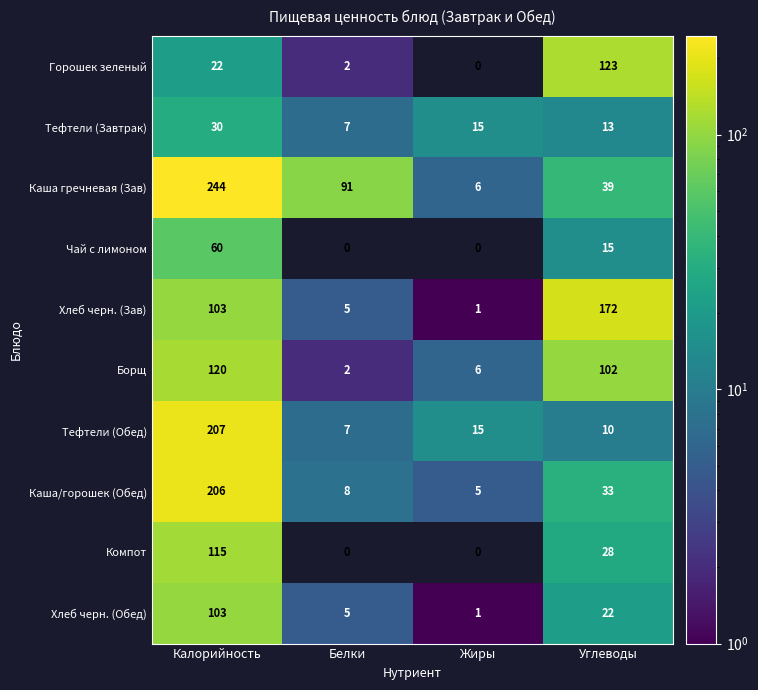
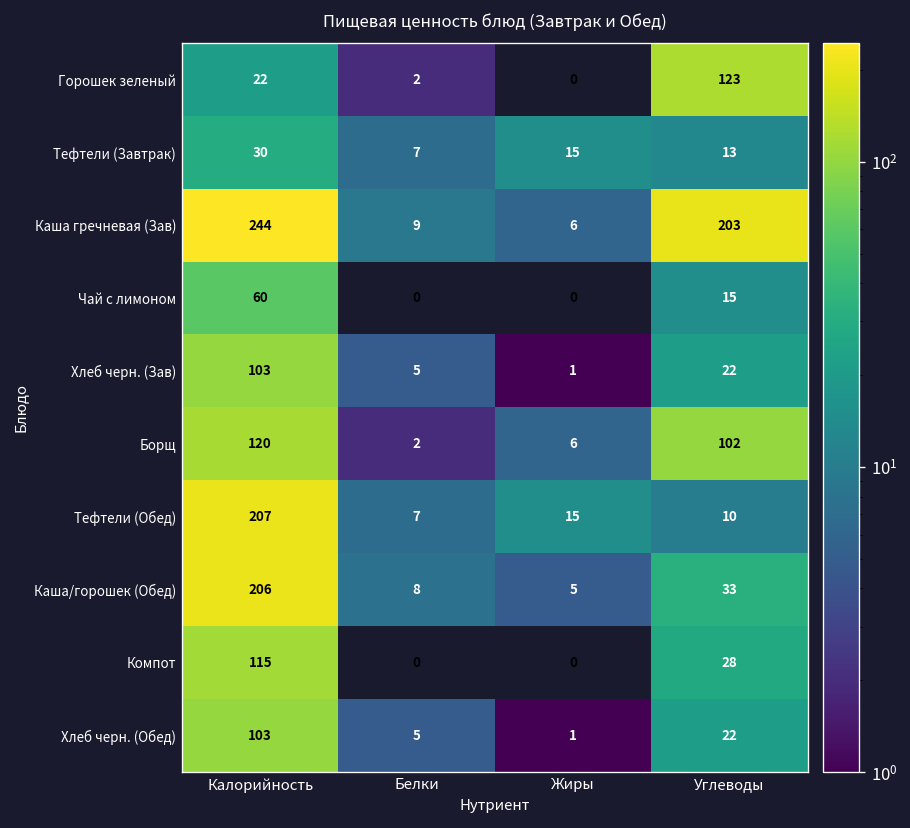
Каша гречневая (Зав), Белки: 91 -> 9
Каша гречневая (Зав), Углеводы: 39 -> 203
Хлеб черн. (Зав), Углеводы: 172 -> 22
